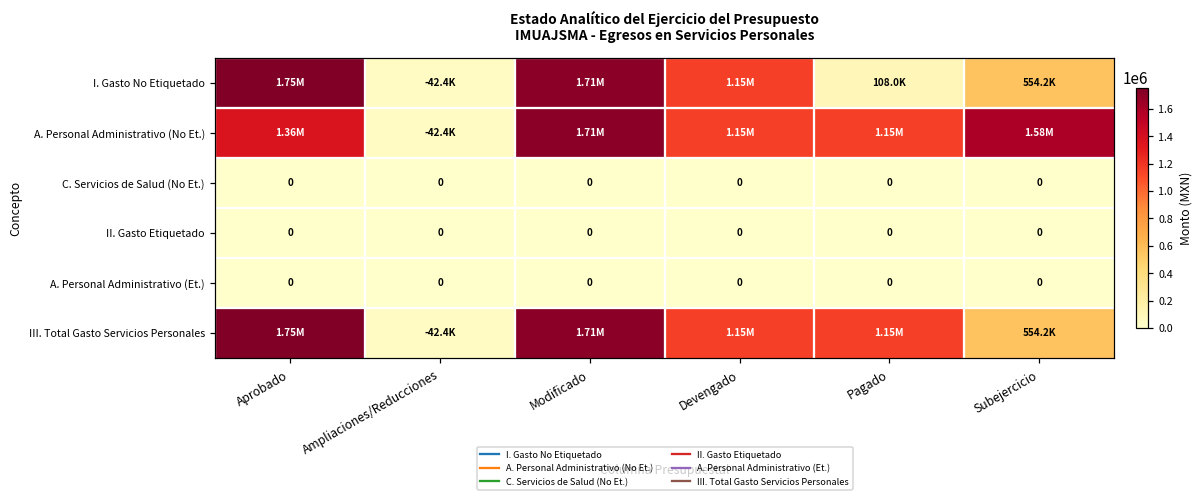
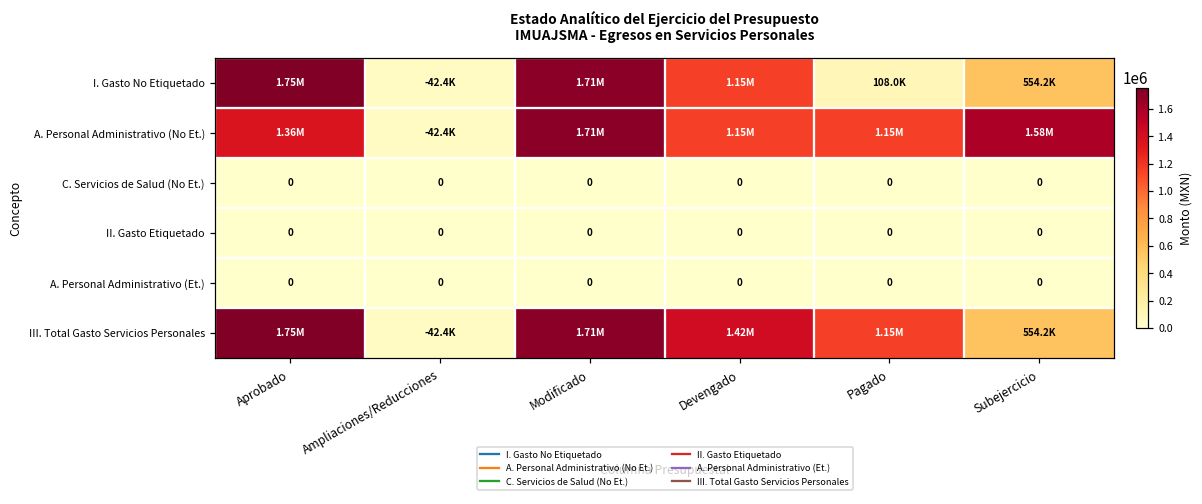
III. Total Gasto Servicios Personales, Devengado: 1.15M -> 1.42M
